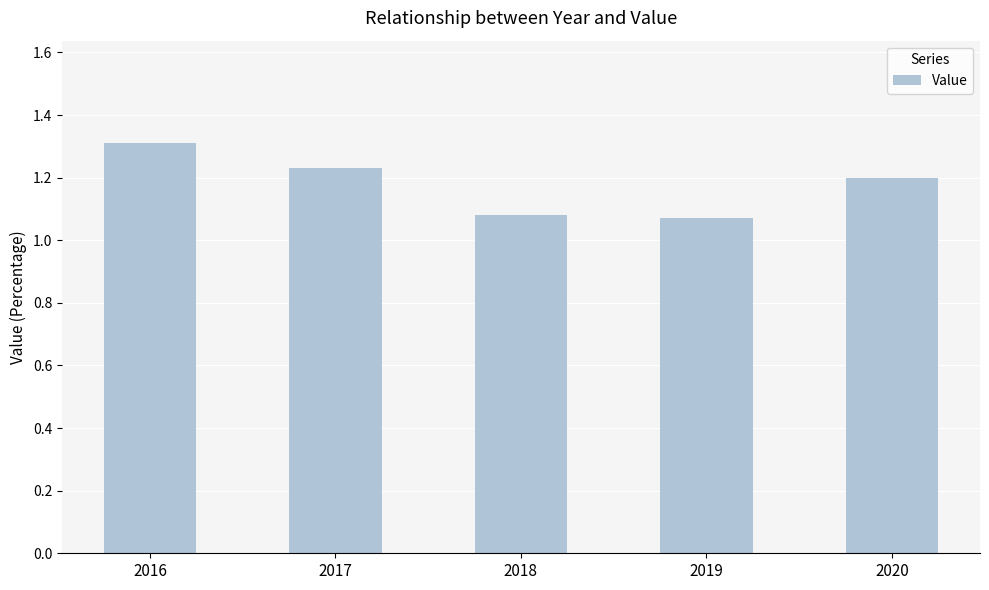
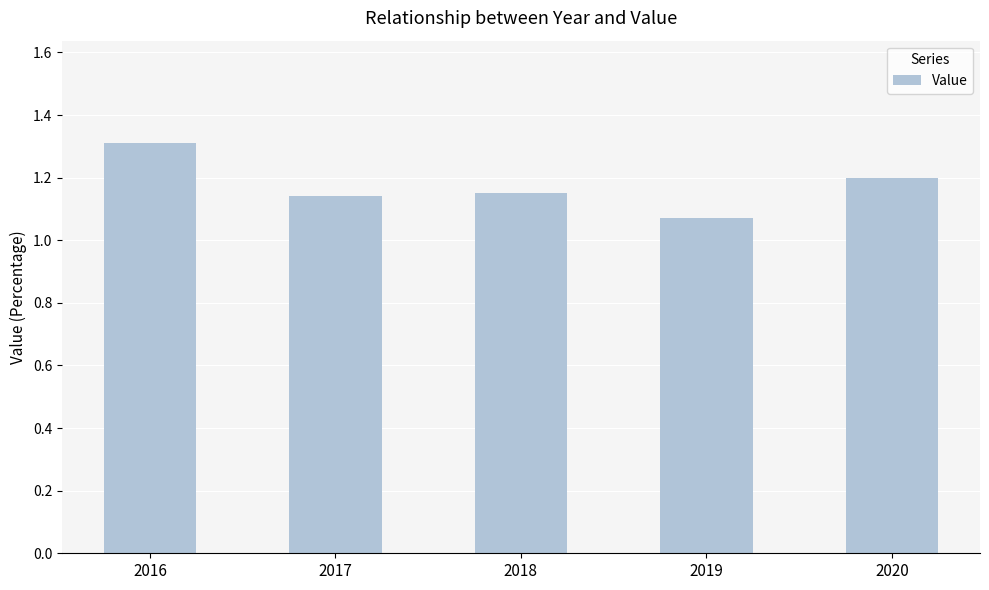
2017: 1.23 -> 1.14
2018: 1.08 -> 1.15
